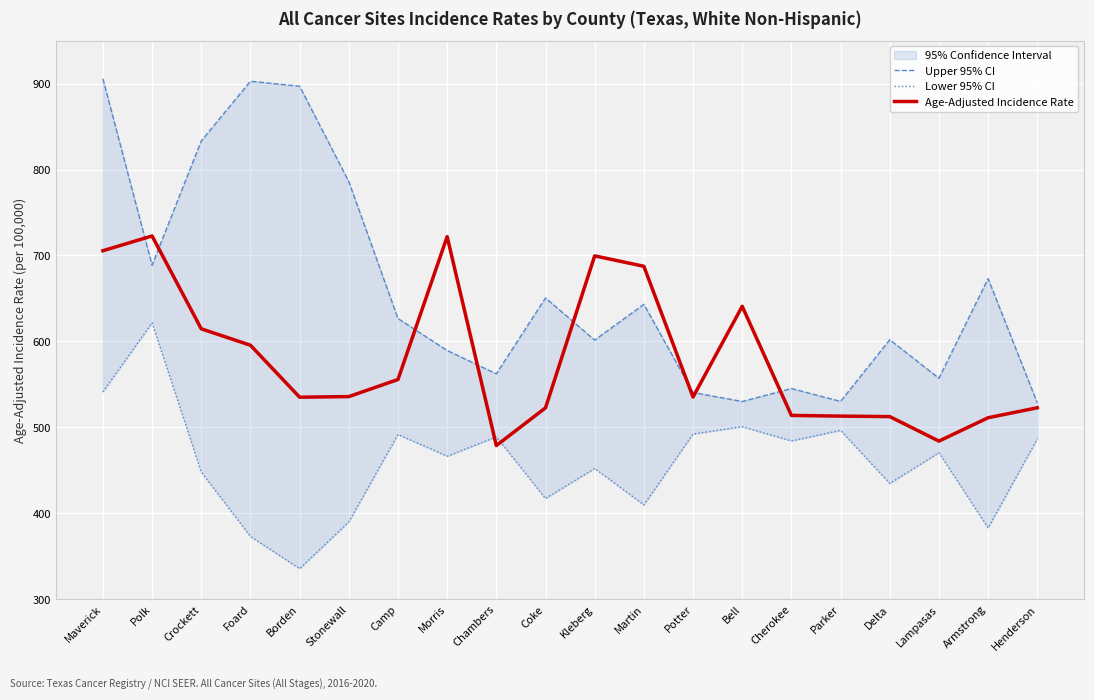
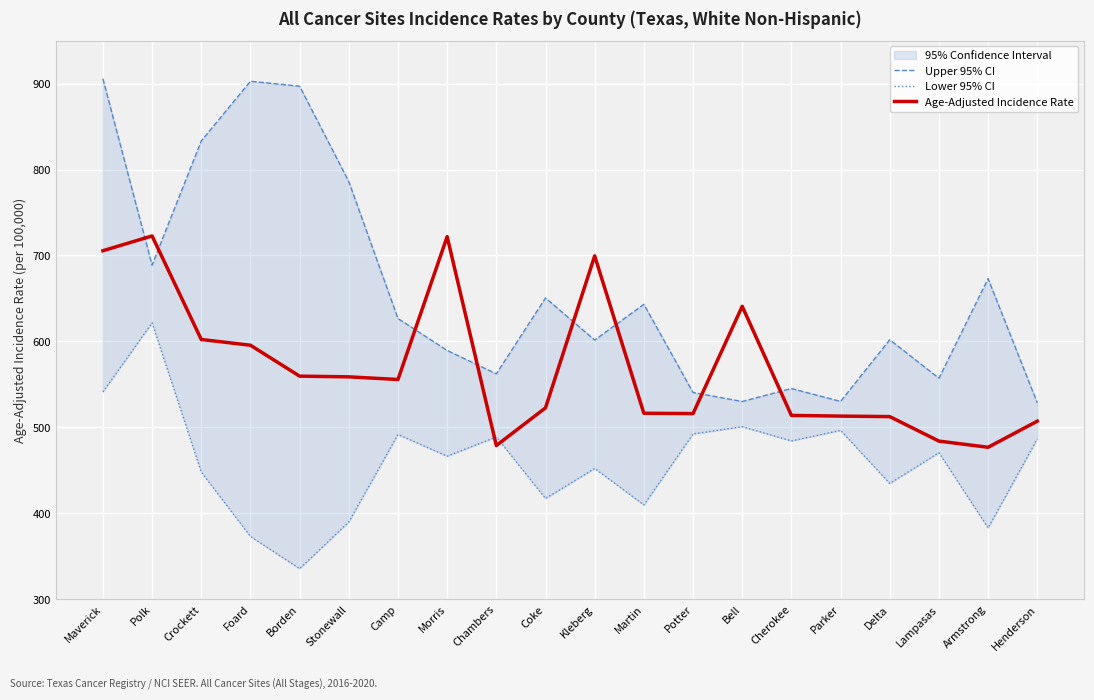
Age-Adjusted Incidence Rate, Crockett: 610 -> 600
Age-Adjusted Incidence Rate, Borden: 540 -> 560
Age-Adjusted Incidence Rate, Stonewall: 540 -> 560
Age-Adjusted Incidence Rate, Martin: 690 -> 520
Age-Adjusted Incidence Rate, Potter: 540 -> 520
Age-Adjusted Incidence Rate, Armstrong: 510 -> 480
Age-Adjusted Incidence Rate, Henderson: 520 -> 510
